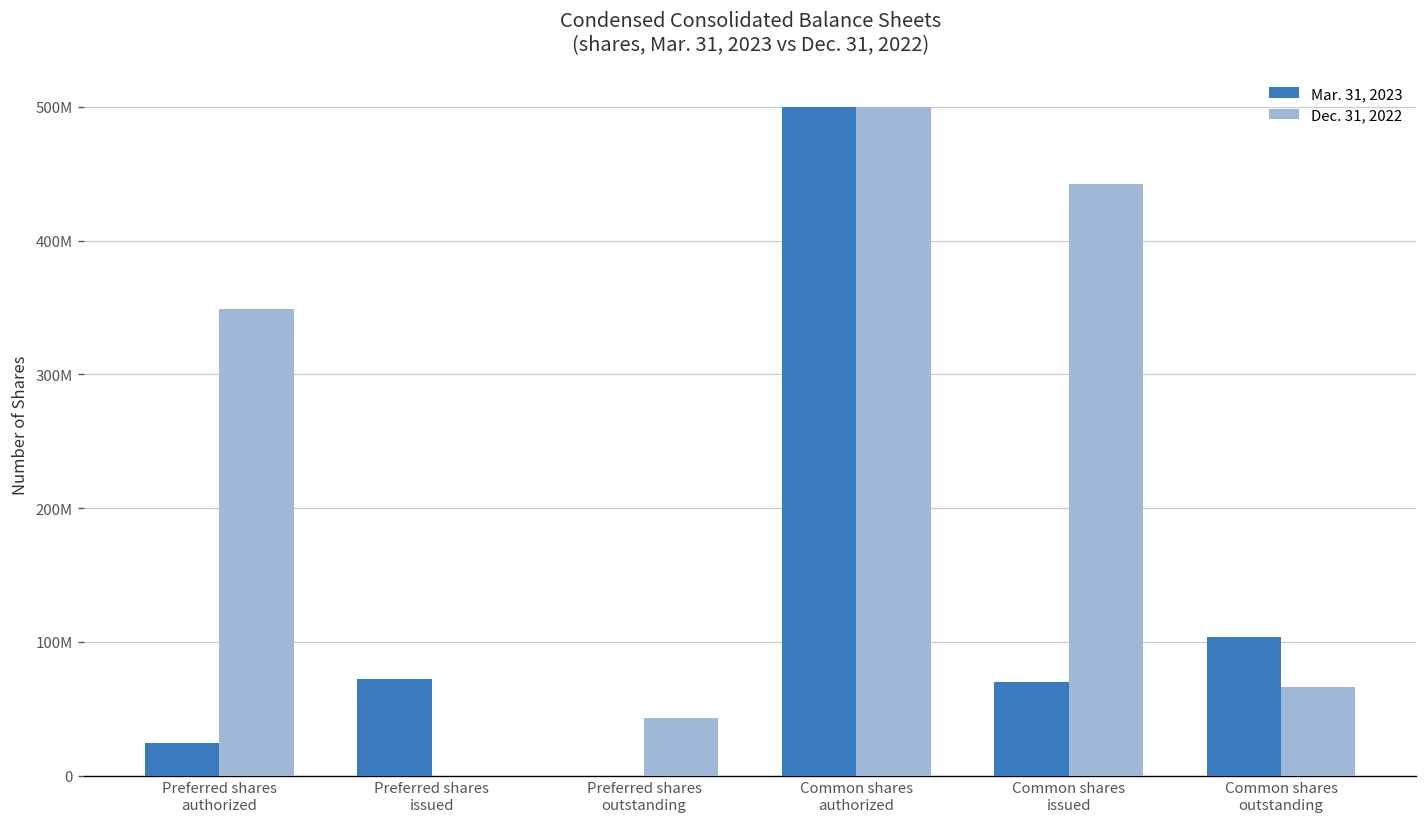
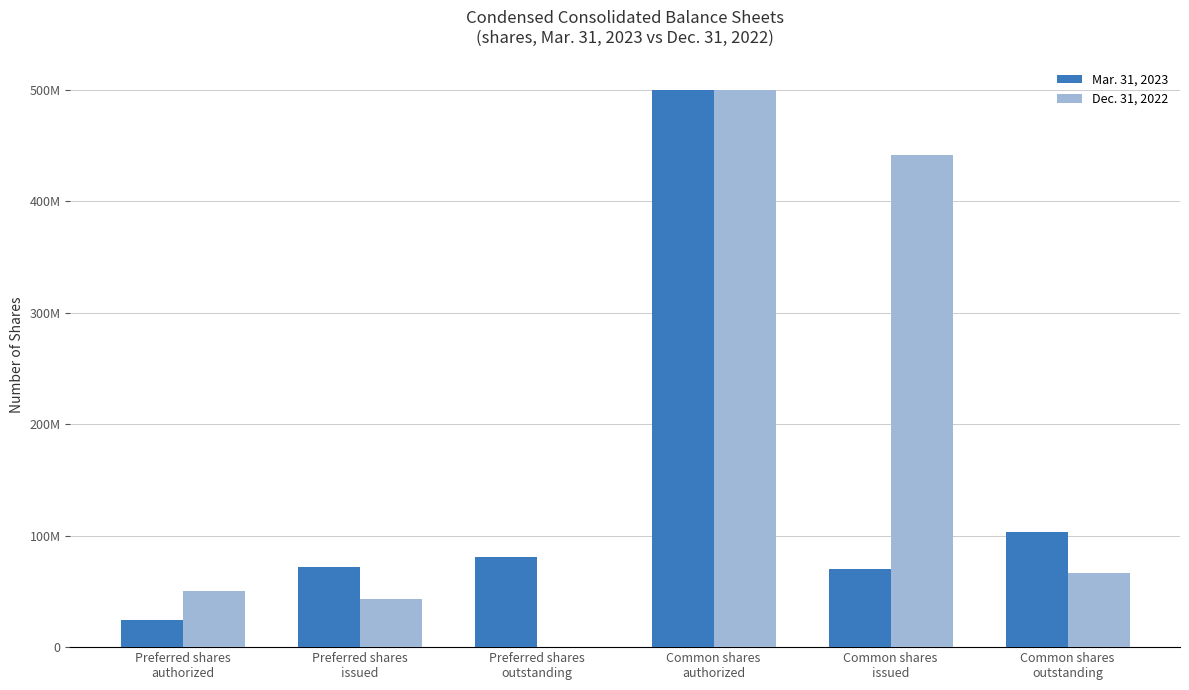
Dec. 31, 2022, Preferred shares authorized: 349000000 -> 50000000
Dec. 31, 2022, Preferred shares issued: 0 -> 43000000
Mar. 31, 2023, Preferred shares outstanding: 0 -> 81000000
Dec. 31, 2022, Preferred shares outstanding: 43000000 -> 0
